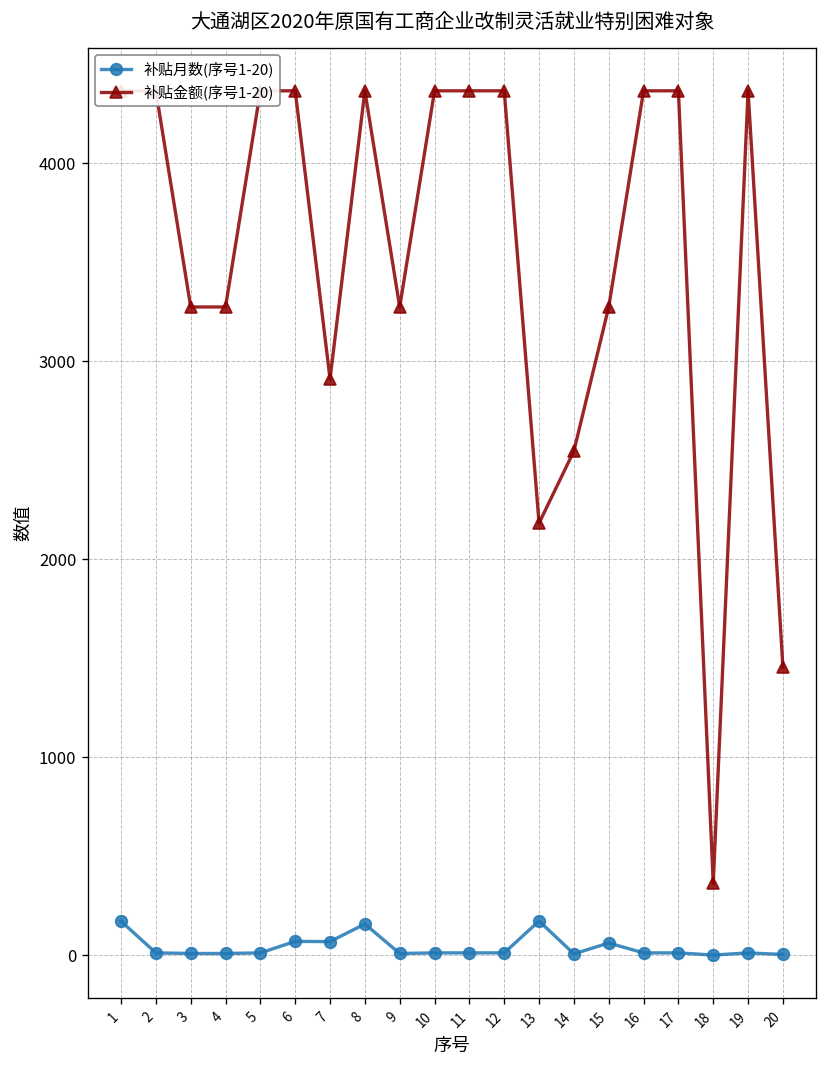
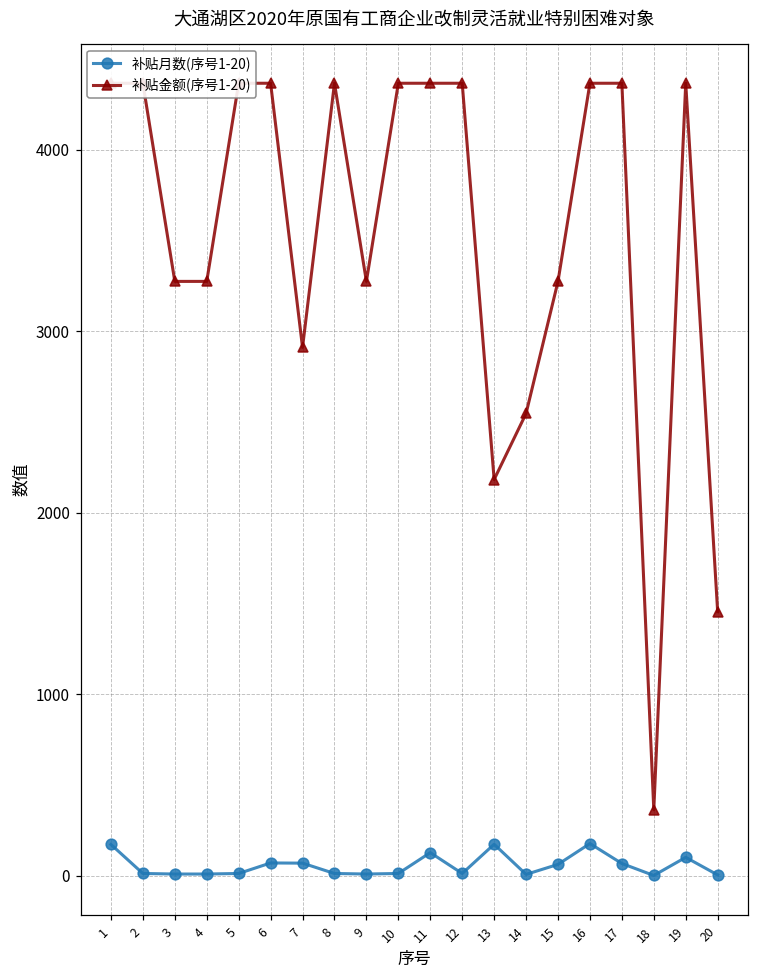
补贴月数(序号1-20), 8: 160 -> 10
补贴月数(序号1-20), 11: 10 -> 130
补贴月数(序号1-20), 16: 10 -> 180
补贴月数(序号1-20), 17: 10 -> 70
补贴月数(序号1-20), 19: 10 -> 100
